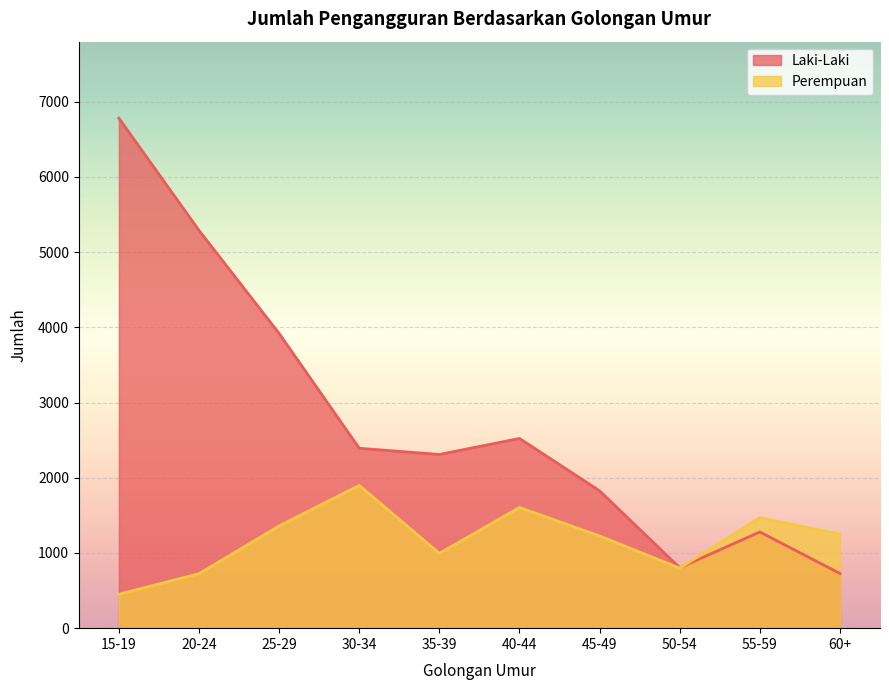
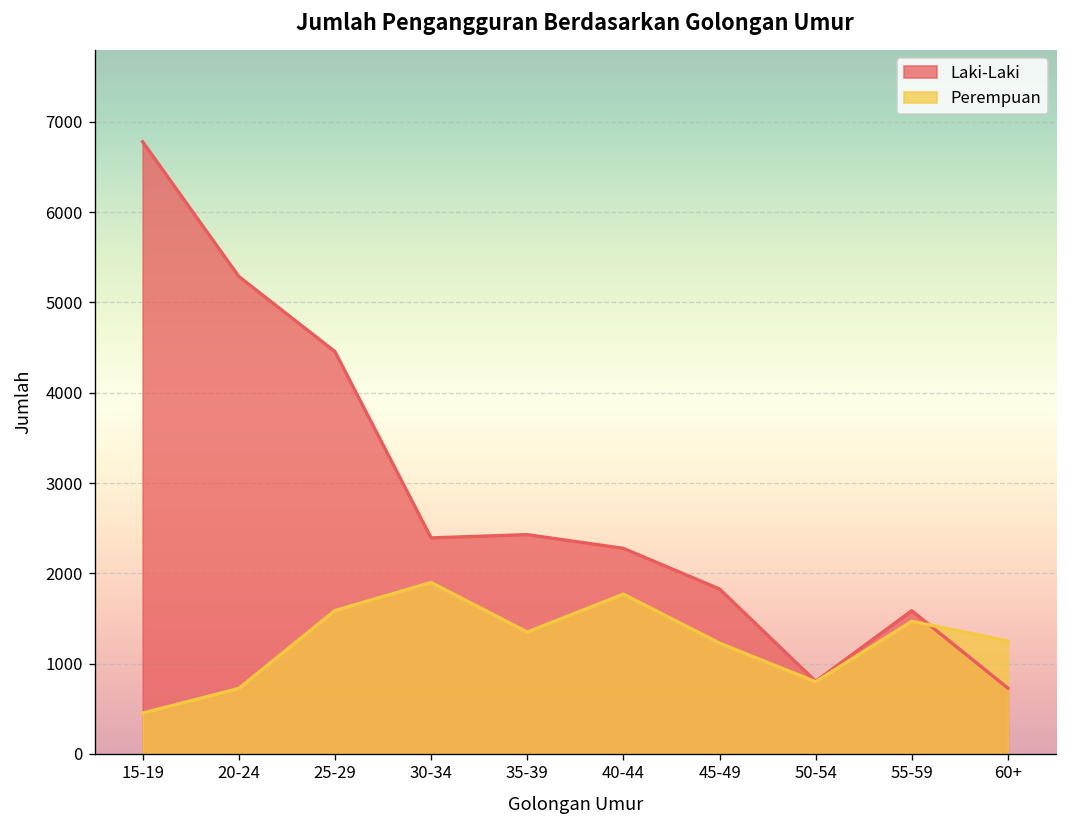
Laki-Laki, 25-29: 3900 -> 4500
Perempuan, 25-29: 1400 -> 1600
Laki-Laki, 35-39: 2300 -> 2400
Perempuan, 35-39: 1000 -> 1300
Laki-Laki, 40-44: 2500 -> 2300
Perempuan, 40-44: 1600 -> 1800
Laki-Laki, 55-59: 1300 -> 1600
